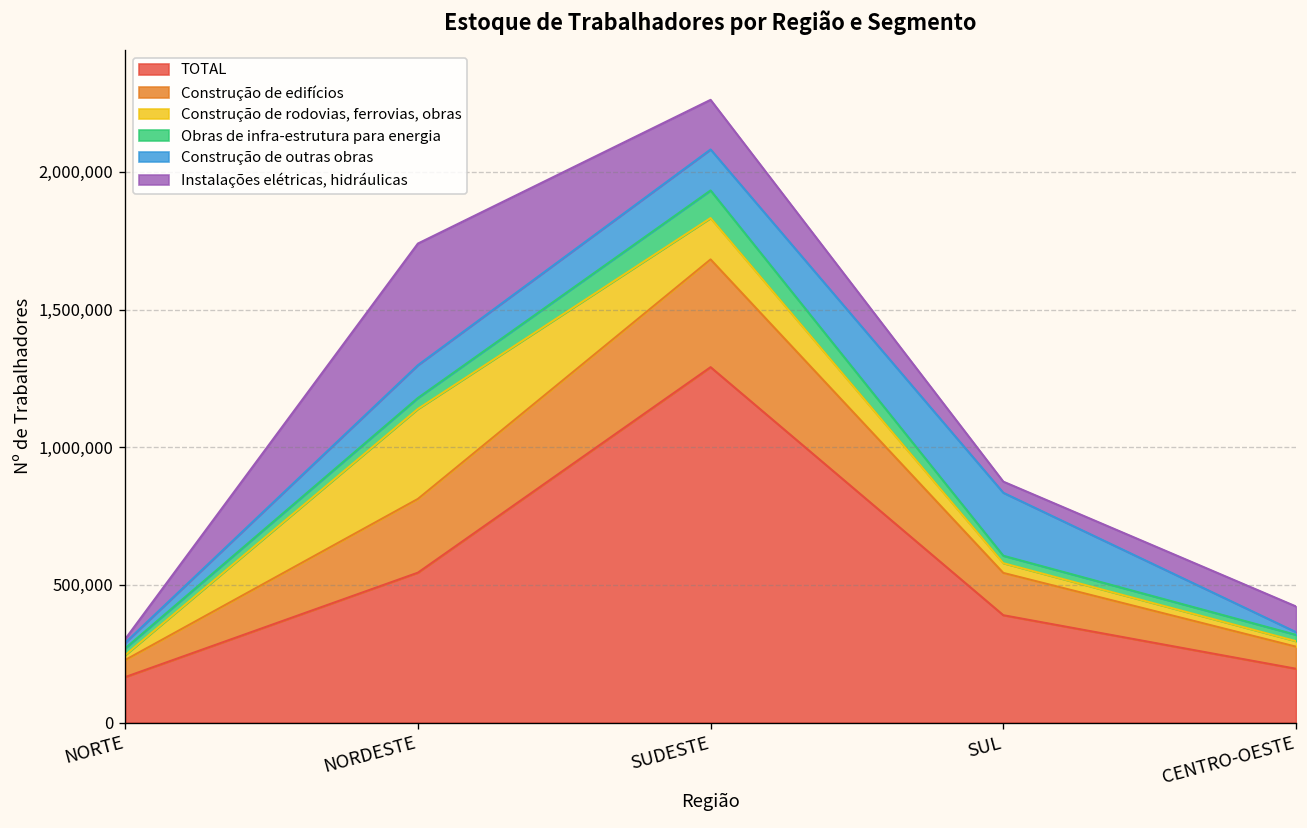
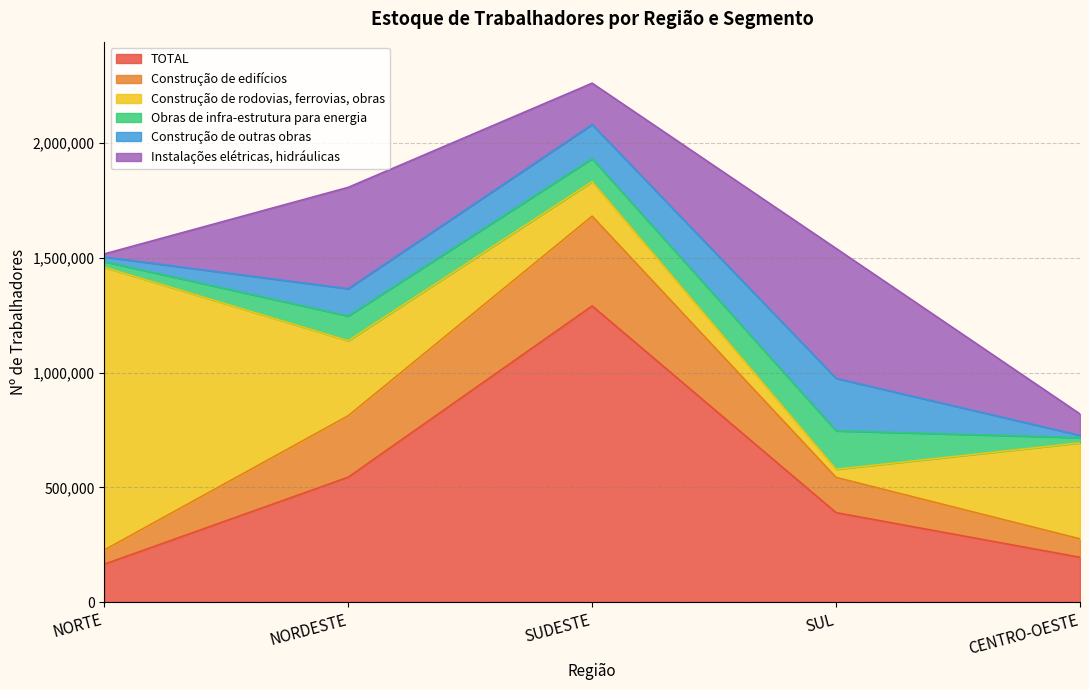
Construção de rodovias, ferrovias, obras, NORTE: 20,000 -> 1,230,000
Obras de infra-estrutura para energia, NORDESTE: 40,000 -> 110,000
Obras de infra-estrutura para energia, SUL: 30,000 -> 170,000
Instalações elétricas, hidráulicas, SUL: 40,000 -> 570,000
Construção de rodovias, ferrovias, obras, CENTRO-OESTE: 20,000 -> 420,000
